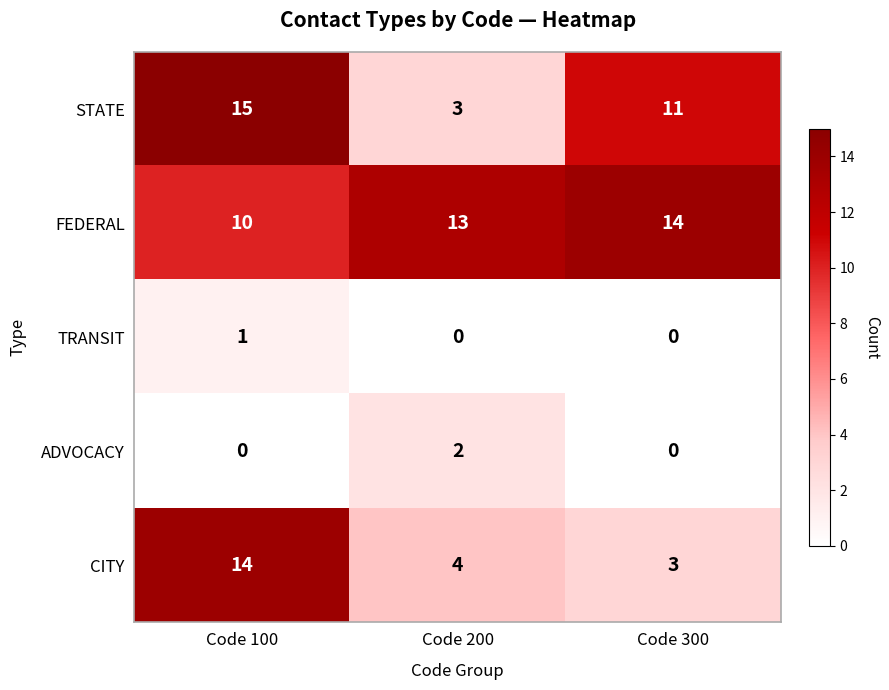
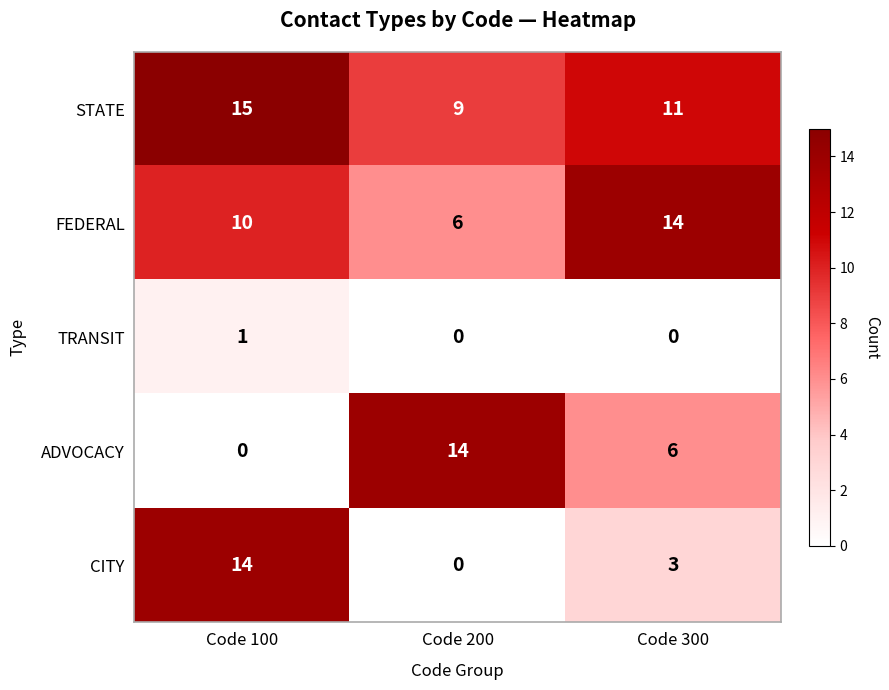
STATE, Code 200: 3 -> 9
FEDERAL, Code 200: 13 -> 6
ADVOCACY, Code 200: 2 -> 14
ADVOCACY, Code 300: 0 -> 6
CITY, Code 200: 4 -> 0
